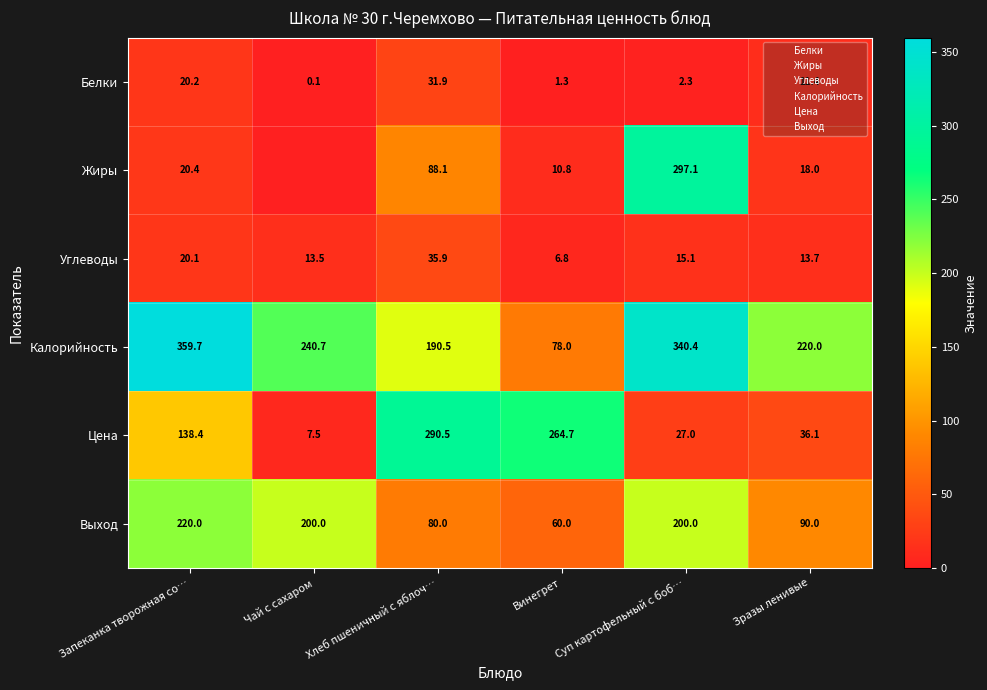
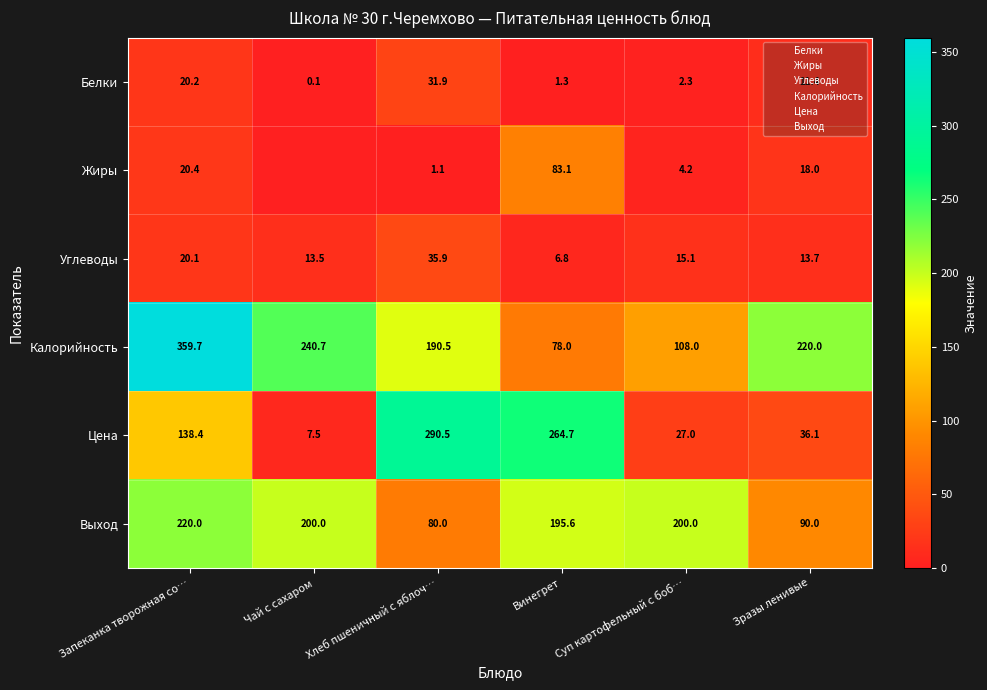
Жиры, Хлеб пшеничный с яблоч…: 88.1 -> 1.1
Жиры, Винегрет: 10.8 -> 83.1
Жиры, Суп картофельный с боб…: 297.1 -> 4.2
Калорийность, Суп картофельный с боб…: 340.4 -> 108.0
Выход, Винегрет: 60.0 -> 195.6
